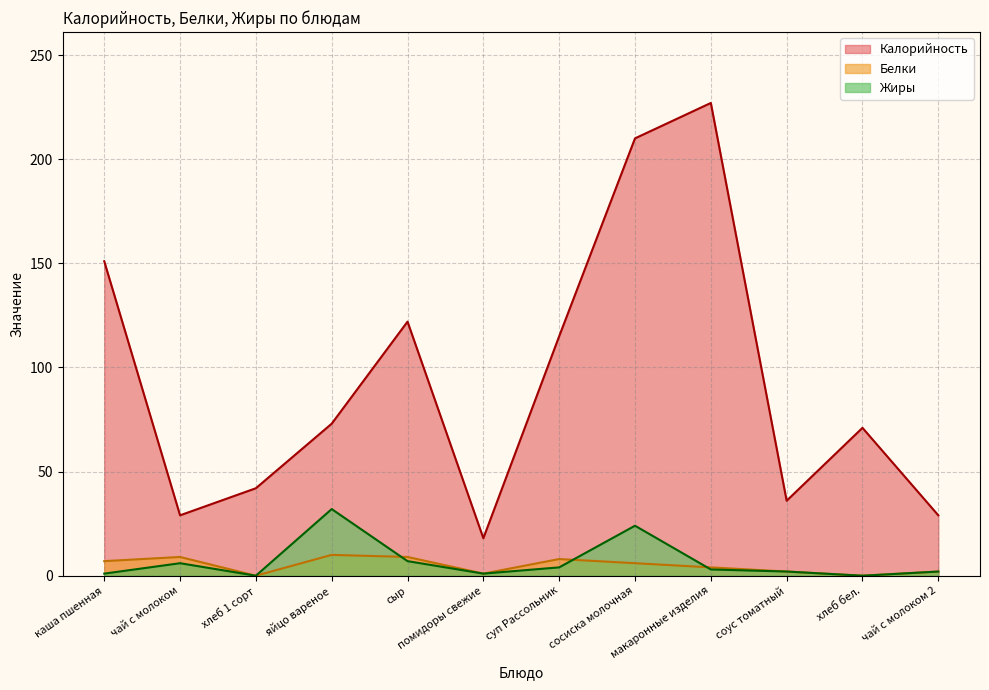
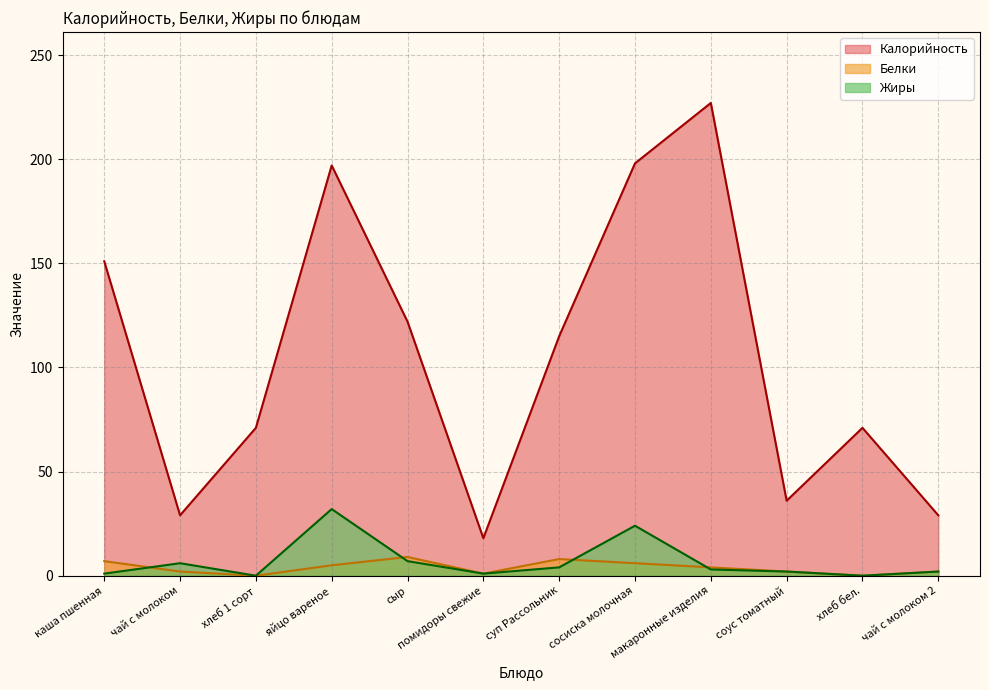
Белки, чай с молоком: 9 -> 2
Калорийность, хлеб 1 сорт: 42 -> 71
Калорийность, яйцо вареное: 73 -> 197
Белки, яйцо вареное: 10 -> 5
Калорийность, сосиска молочная: 210 -> 198
